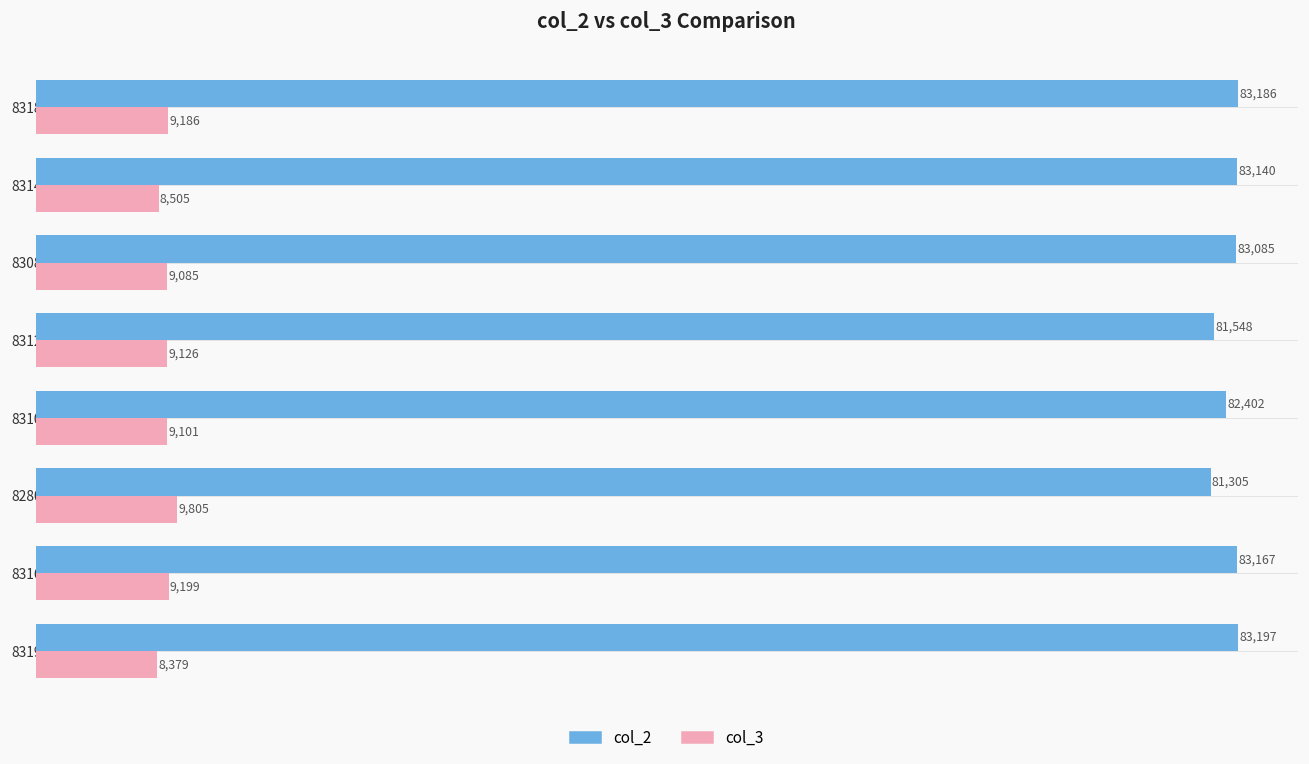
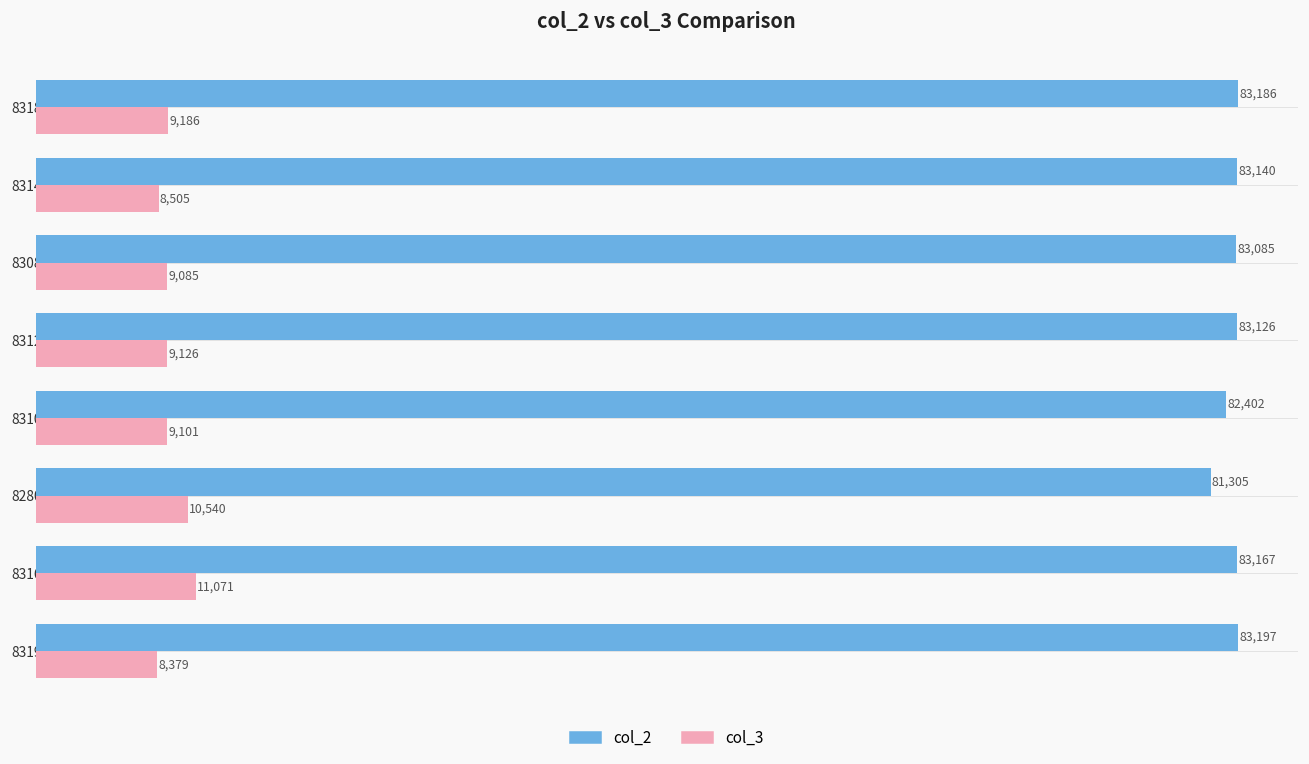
col_2, 83126: 81,548 -> 83,126
col_3, 82805: 9,805 -> 10,540
col_3, 83167: 9,199 -> 11,071
